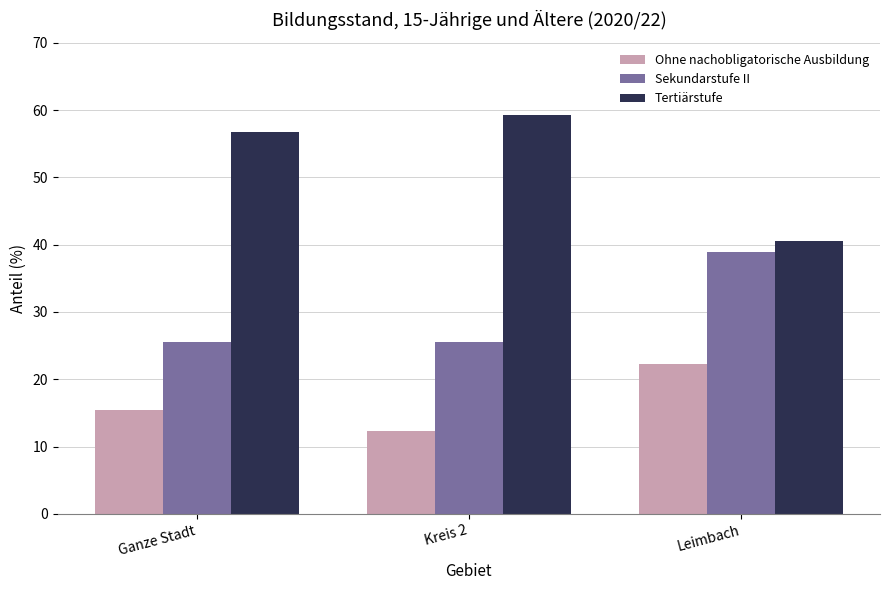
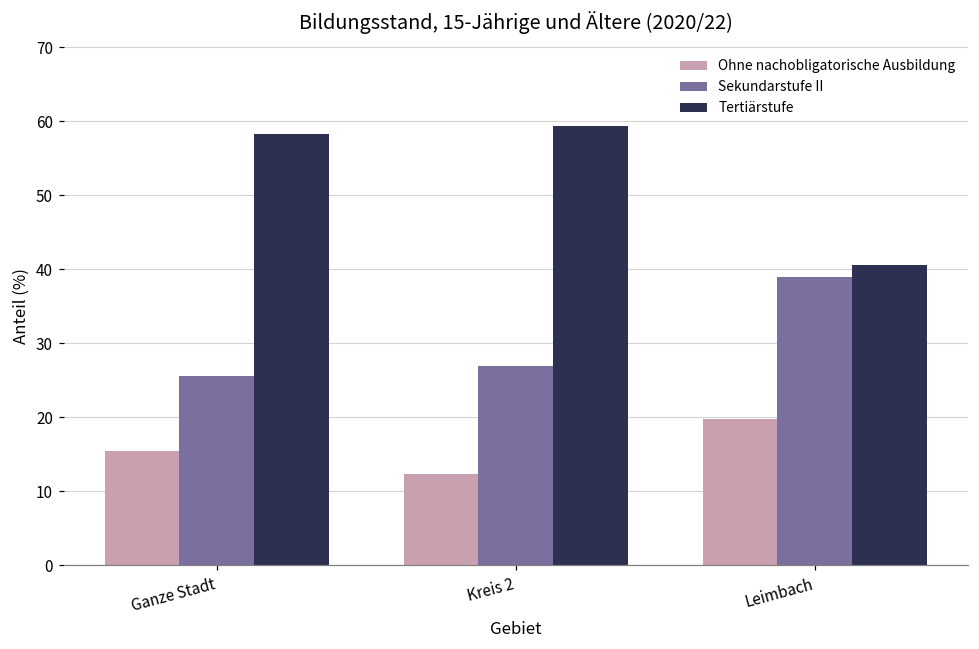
Tertiärstufe, Ganze Stadt: 57 -> 58
Sekundarstufe II, Kreis 2: 26 -> 27
Ohne nachobligatorische Ausbildung, Leimbach: 22 -> 20
